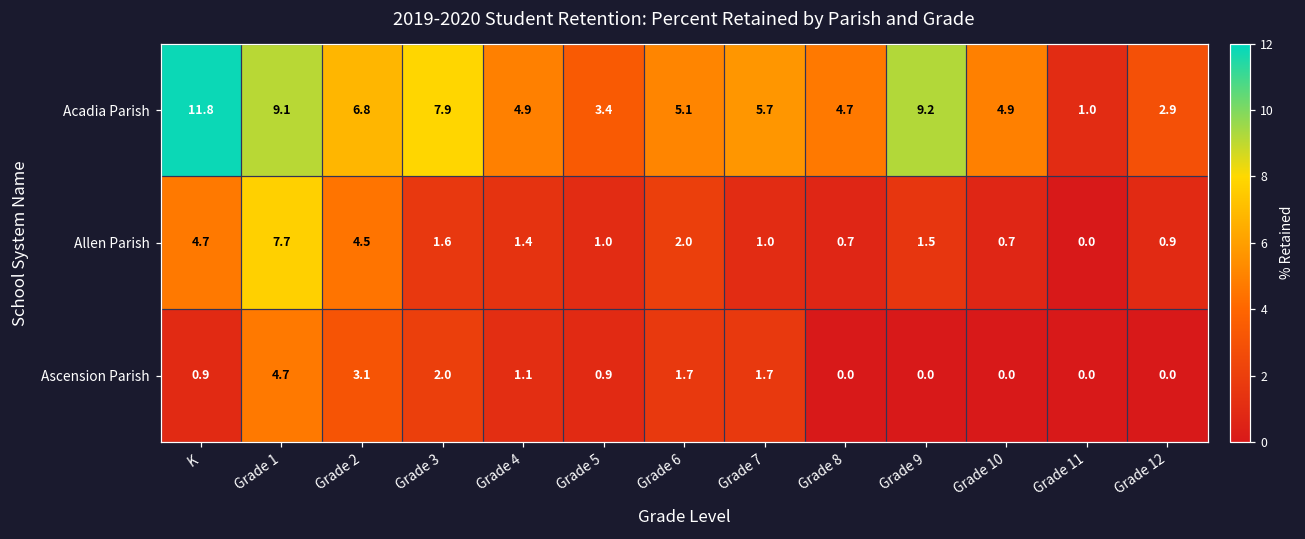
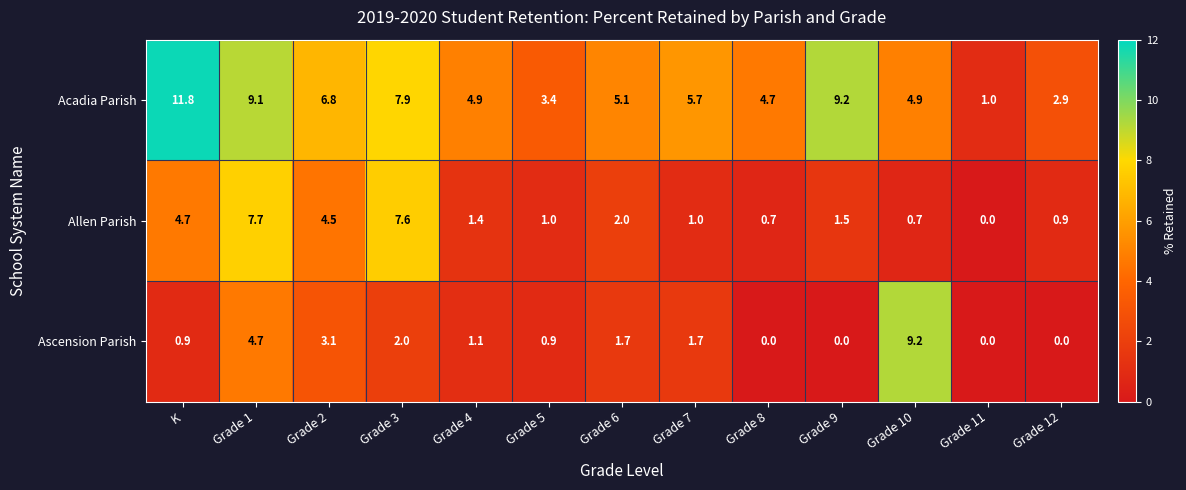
Allen Parish, Grade 3: 1.6 -> 7.6
Ascension Parish, Grade 10: 0.0 -> 9.2
